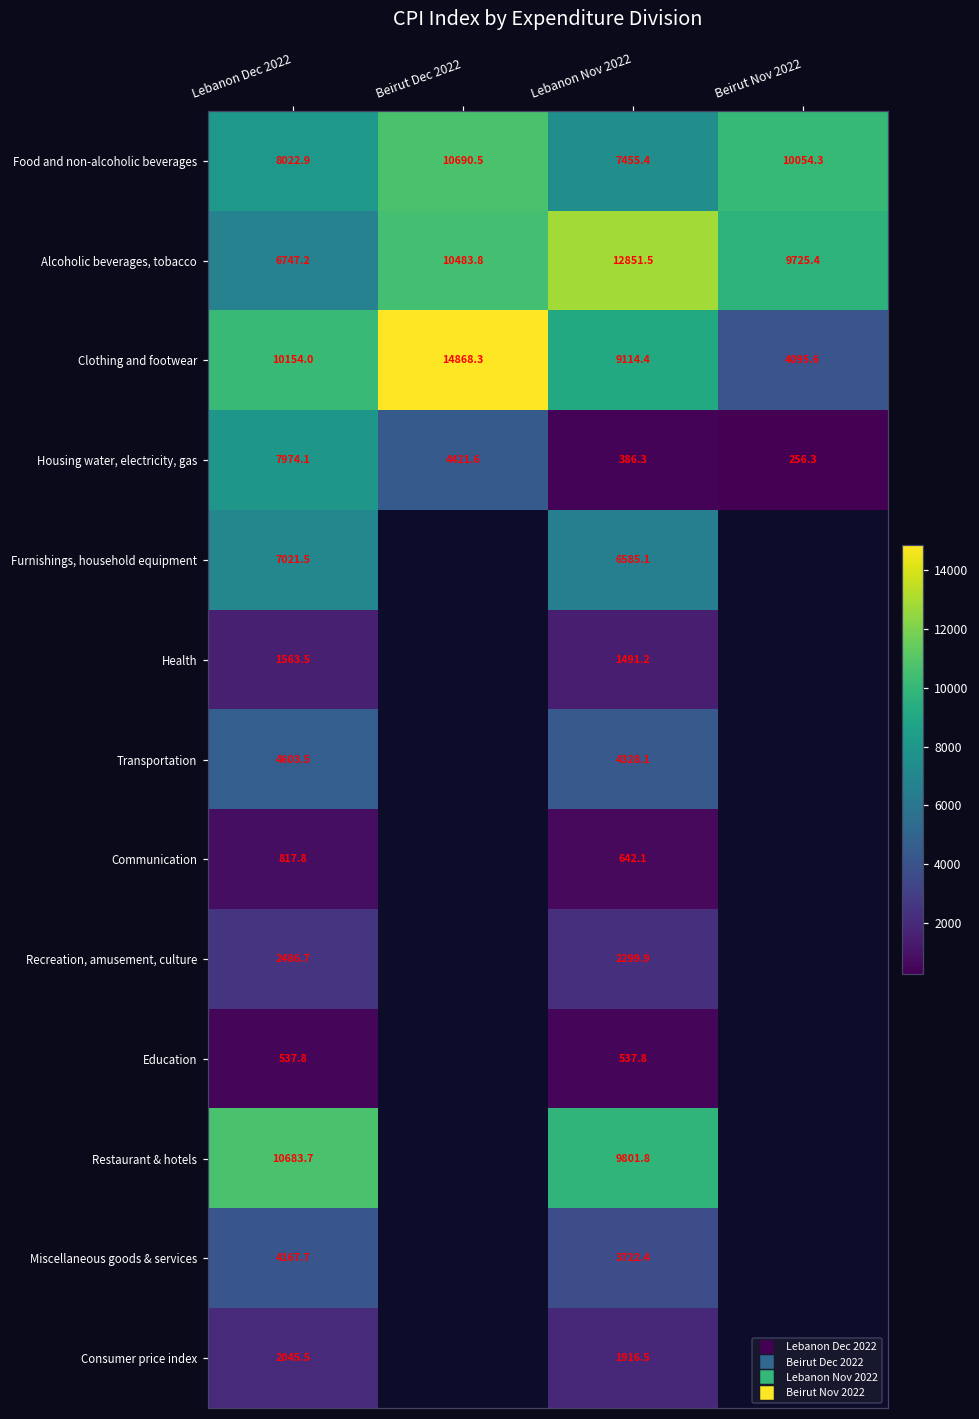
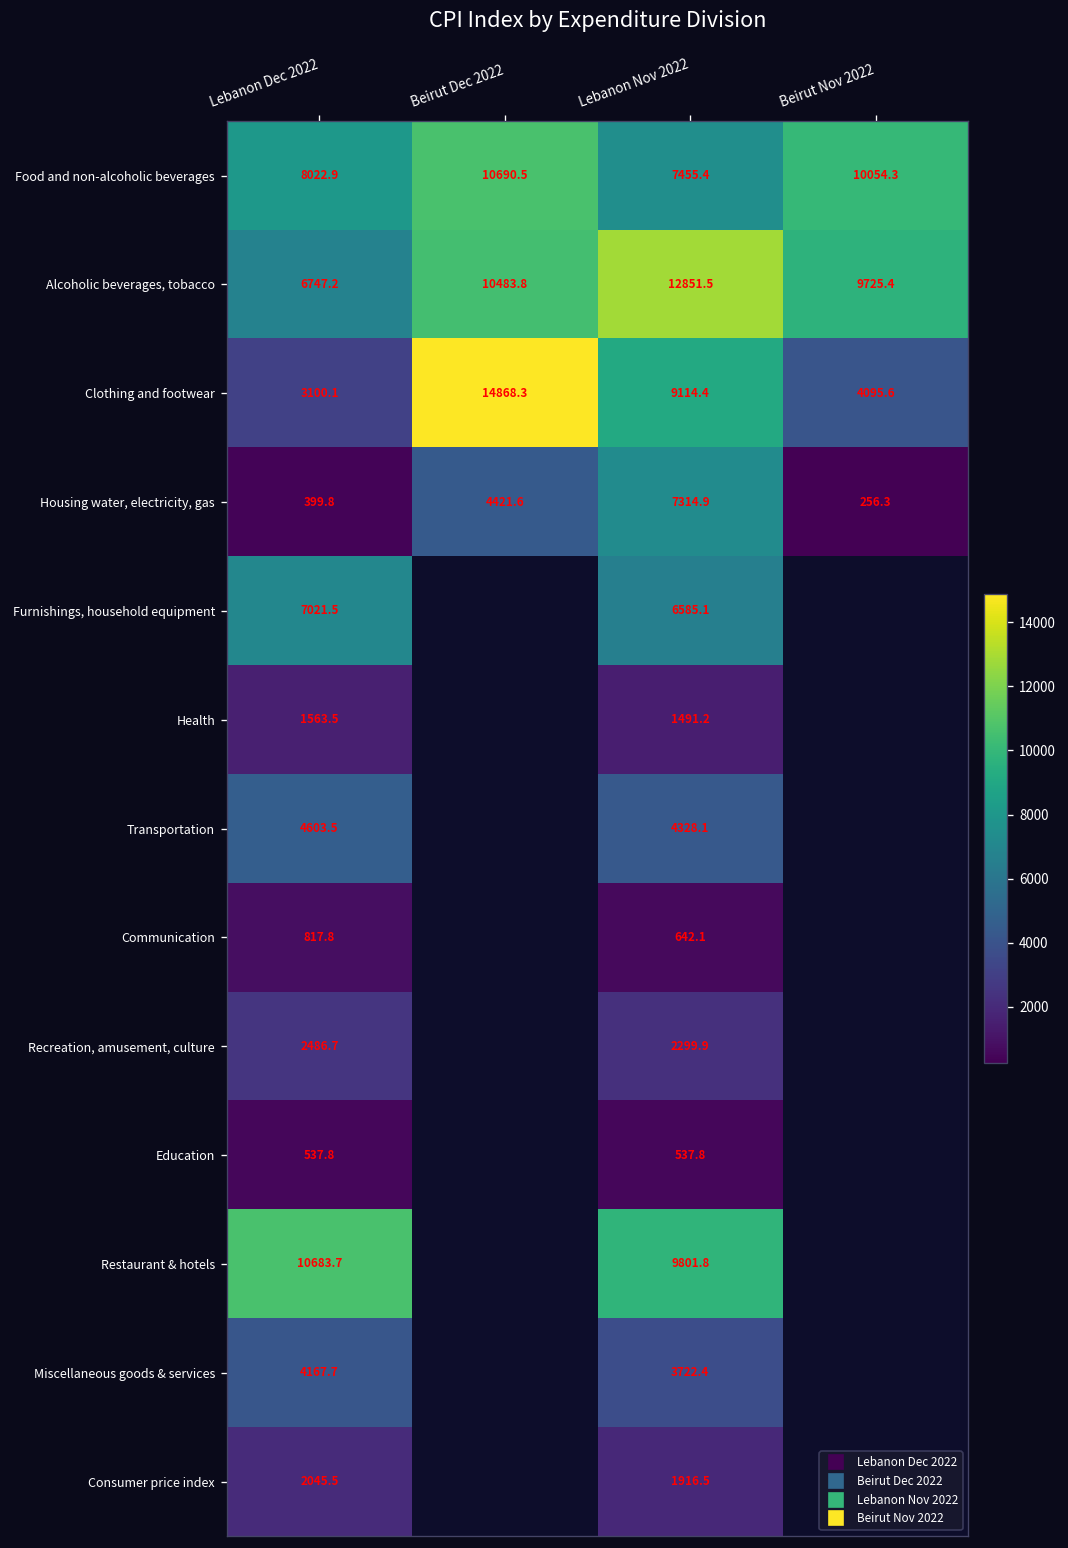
Clothing and footwear, Lebanon Dec 2022: 10154.0 -> 3100.1
Housing water, electricity, gas, Lebanon Dec 2022: 7974.1 -> 399.8
Housing water, electricity, gas, Lebanon Nov 2022: 386.3 -> 7314.9
